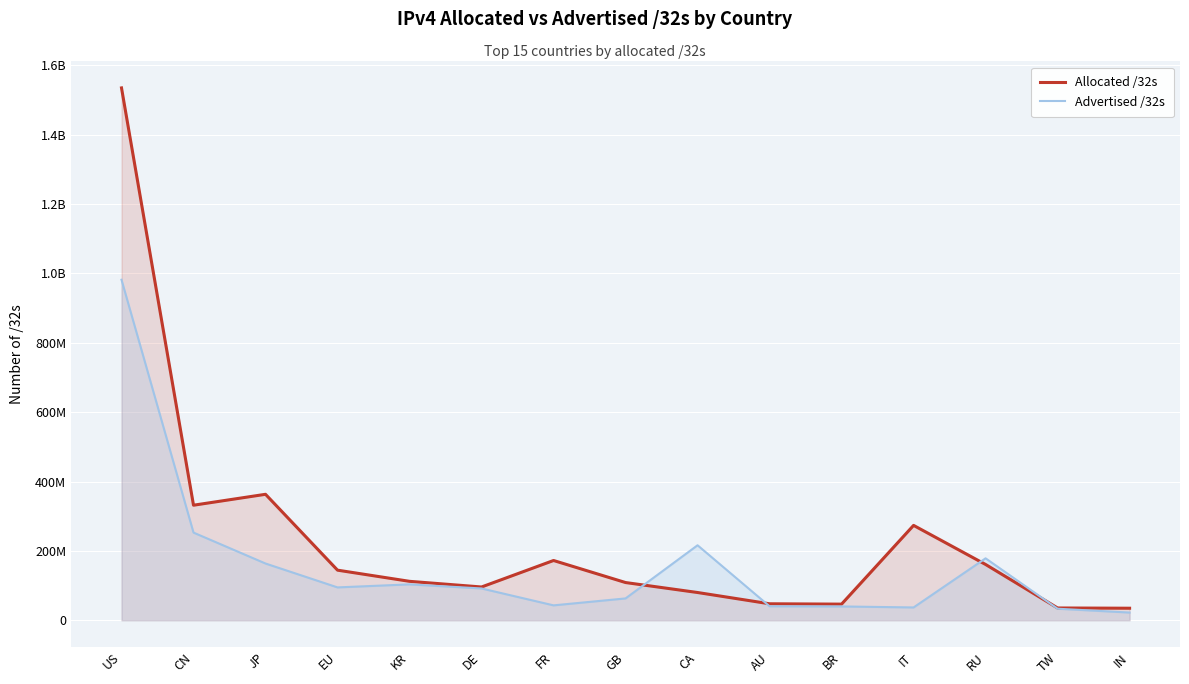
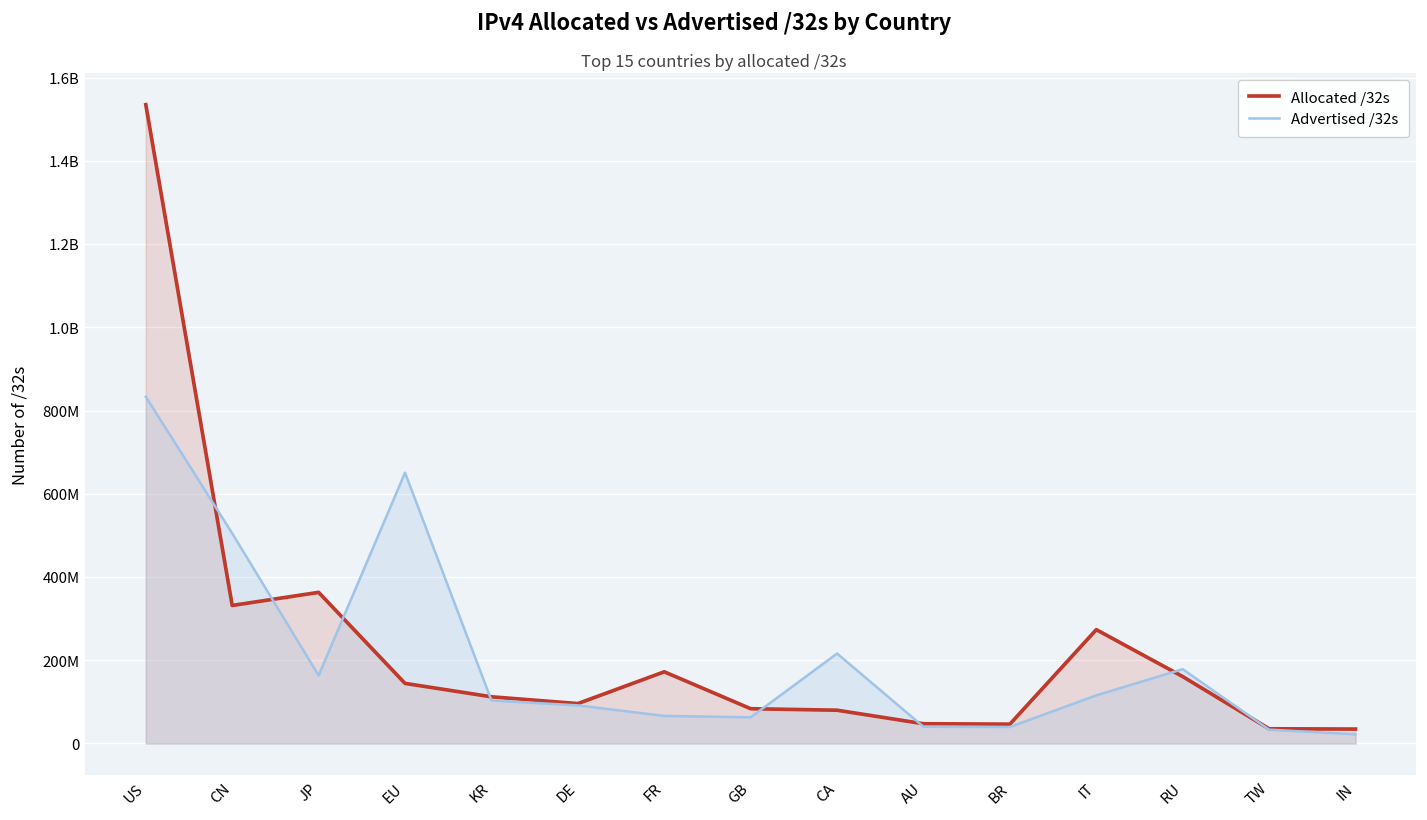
Advertised /32s, US: 980000000 -> 830000000
Advertised /32s, CN: 250000000 -> 500000000
Advertised /32s, EU: 90000000 -> 650000000
Advertised /32s, FR: 40000000 -> 70000000
Allocated /32s, GB: 110000000 -> 80000000
Advertised /32s, IT: 40000000 -> 120000000
